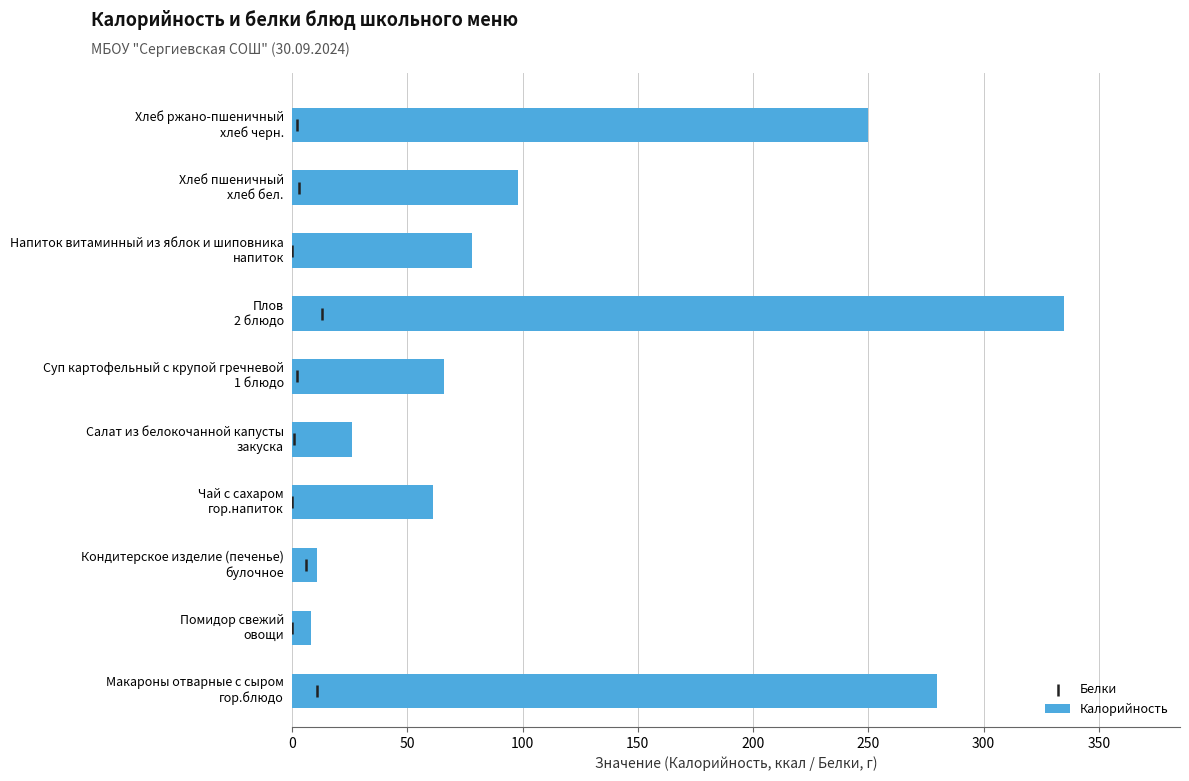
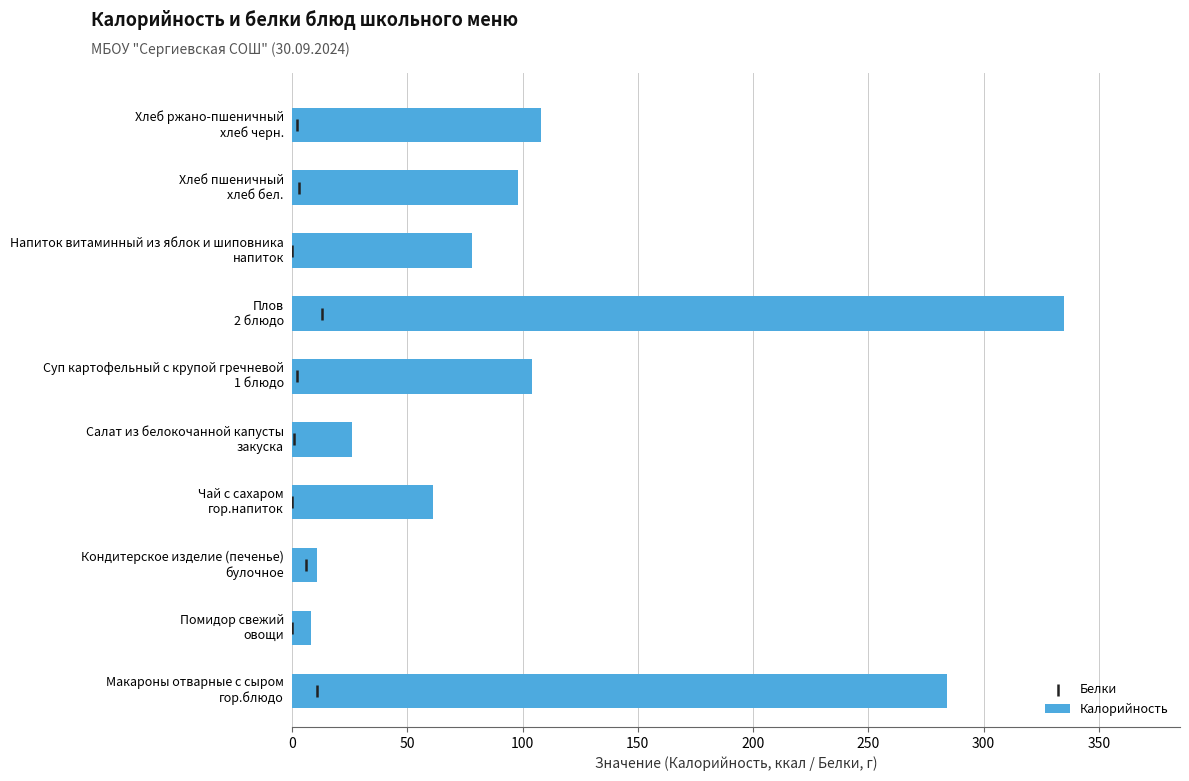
Калорийность, Хлеб ржано-пшеничный хлеб черн.: 250 -> 108
Калорийность, Суп картофельный с крупой гречневой 1 блюдо: 66 -> 104
Калорийность, Макароны отварные с сыром гор.блюдо: 280 -> 284
